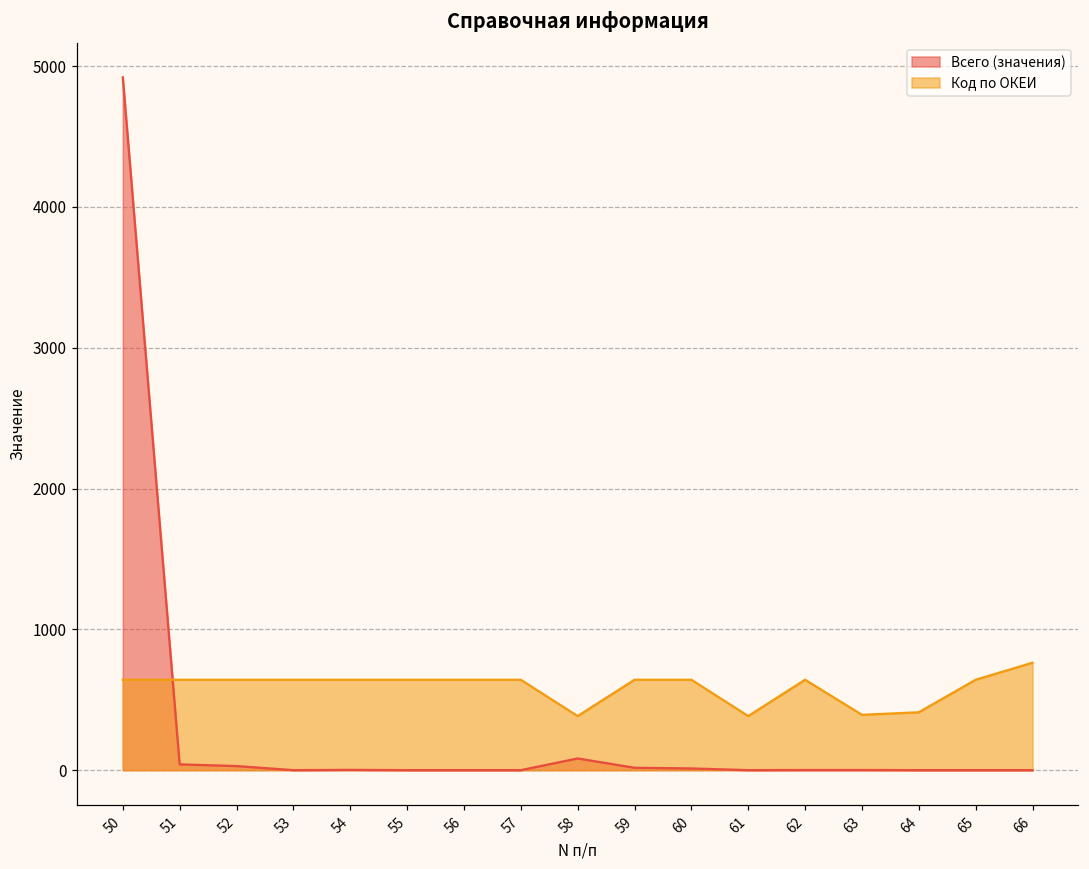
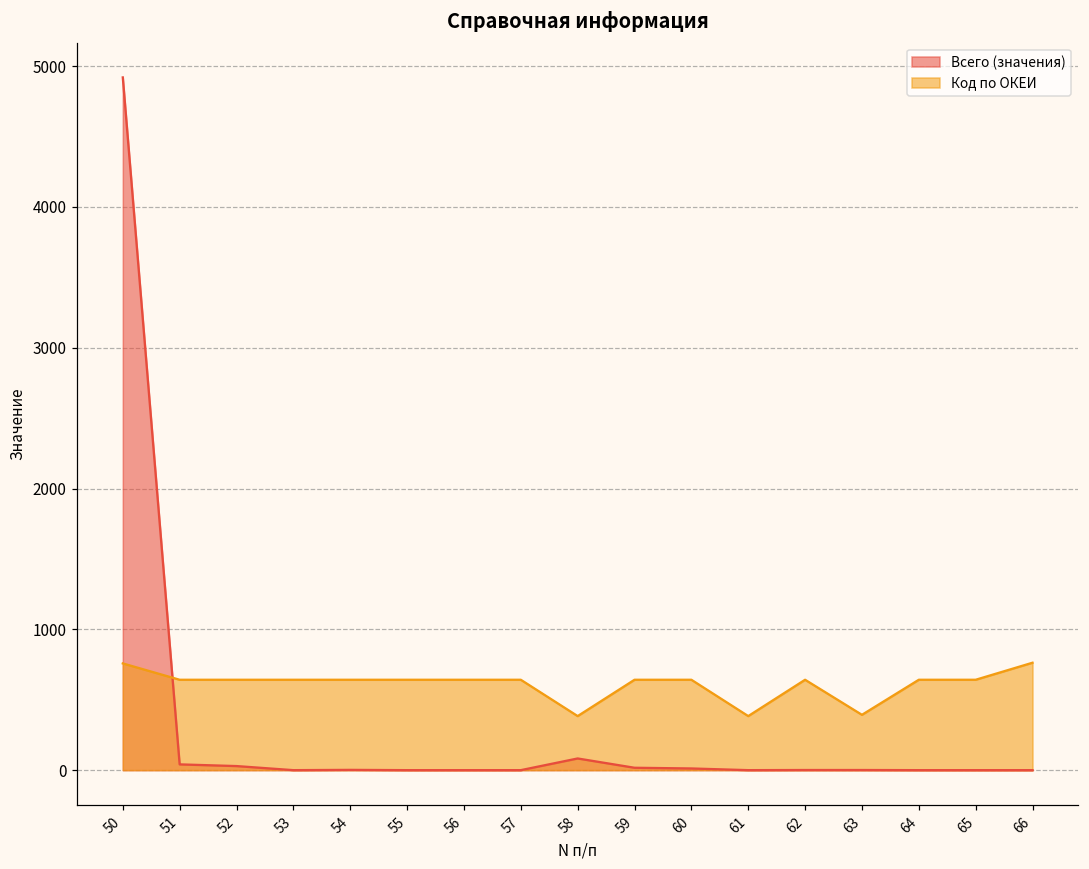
Код по ОКЕИ, 50: 640 -> 760
Код по ОКЕИ, 64: 410 -> 640
